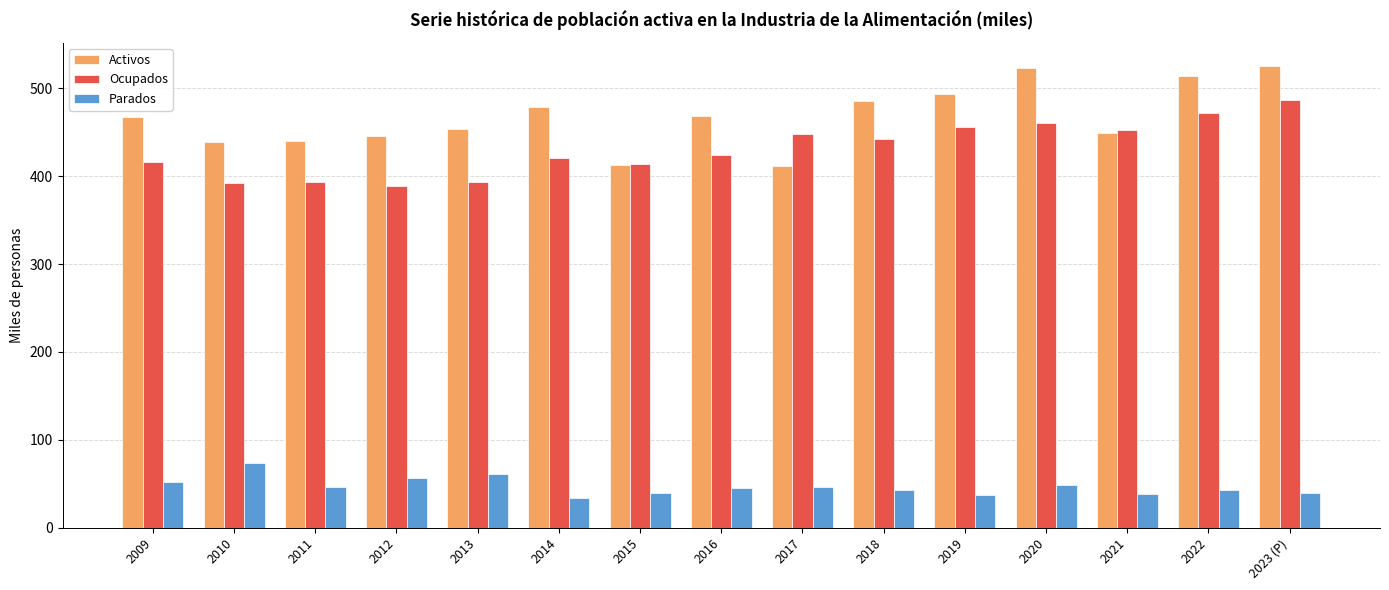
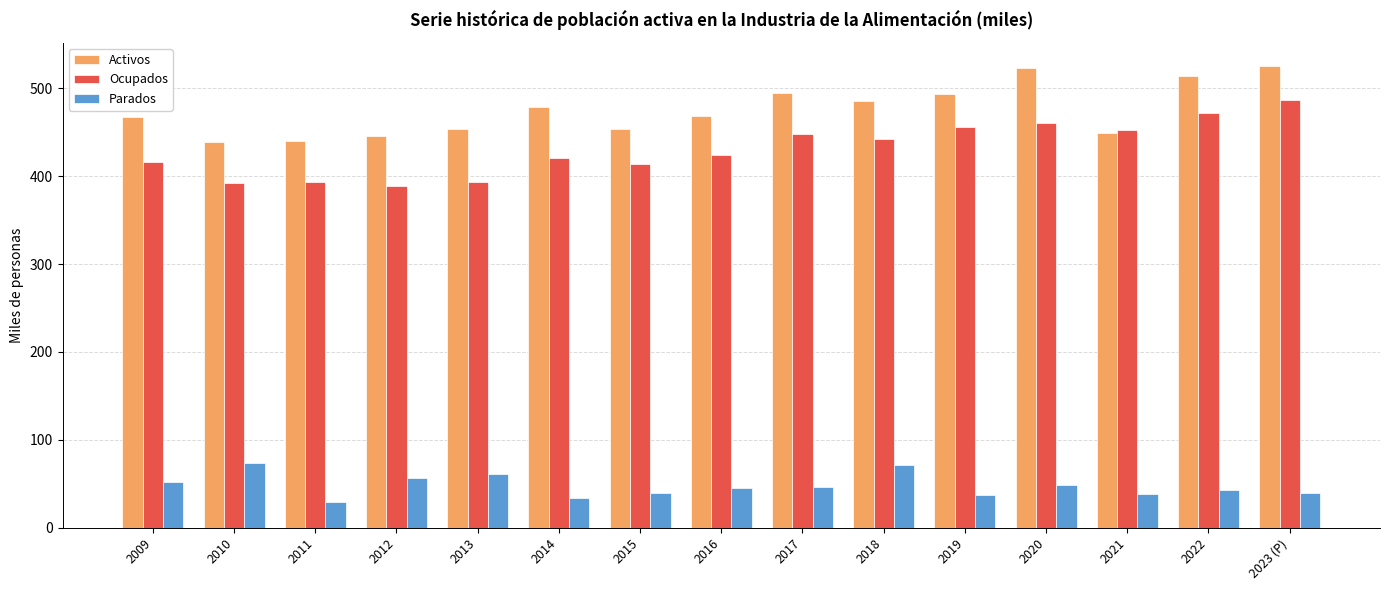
Parados, 2011: 50 -> 30
Activos, 2015: 410 -> 450
Activos, 2017: 410 -> 490
Parados, 2018: 40 -> 70
